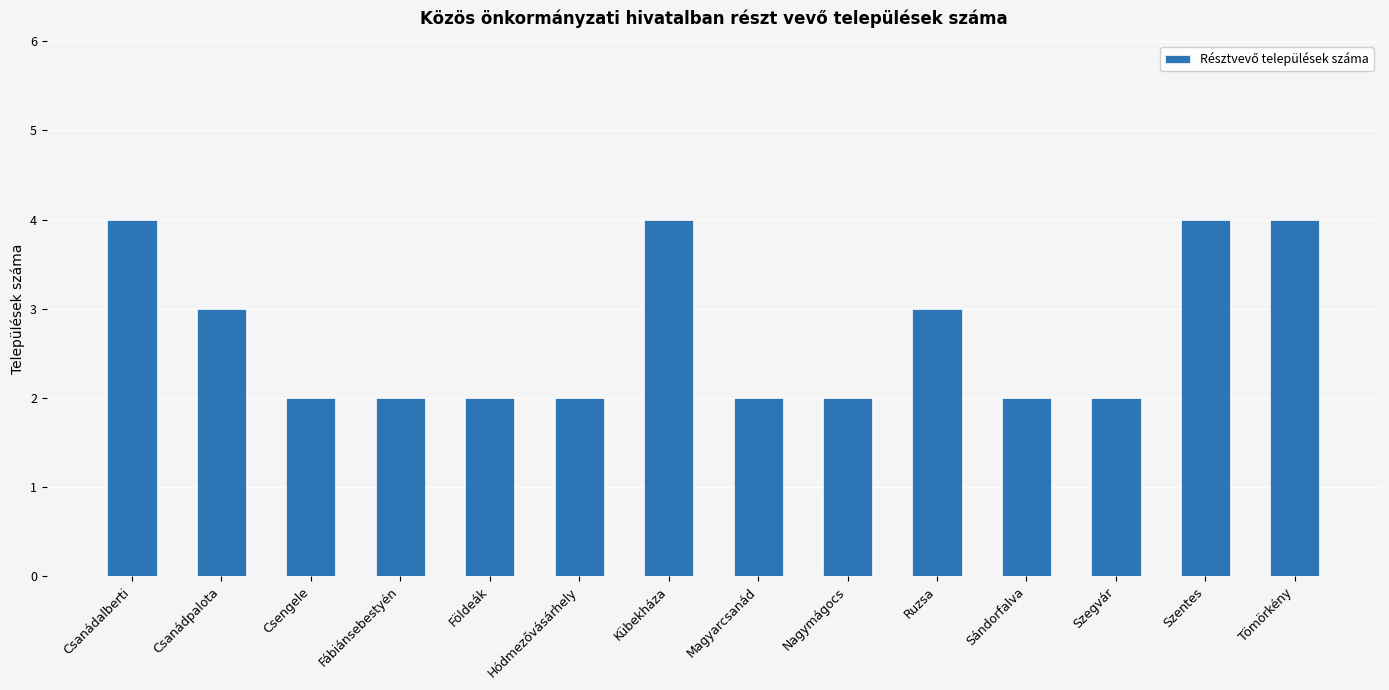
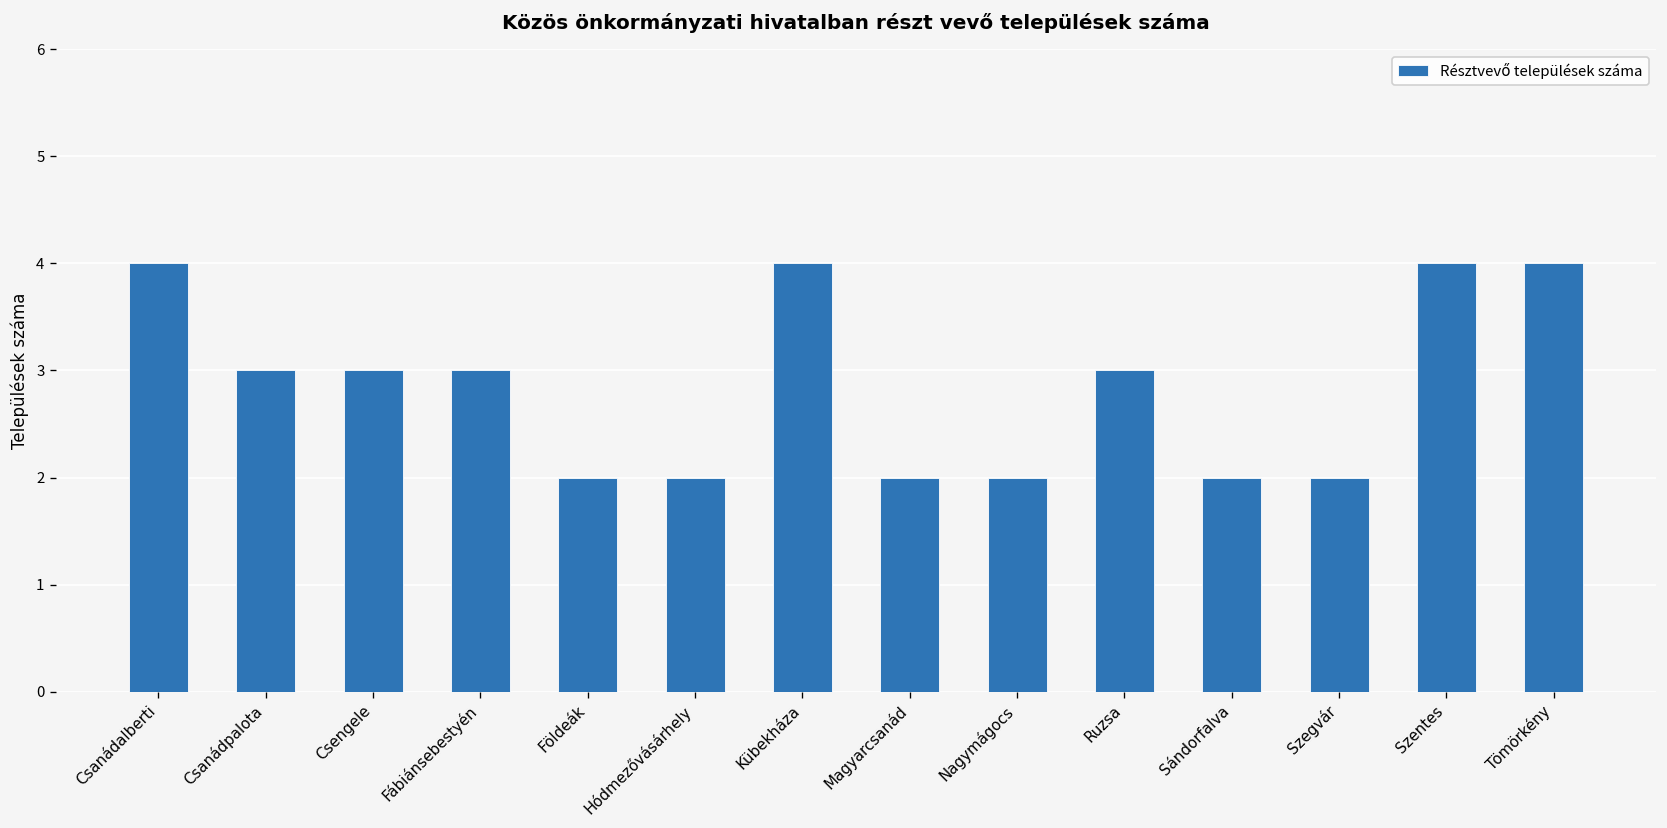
Csengele: 2 -> 3
Fábiánsebestyén: 2 -> 3
